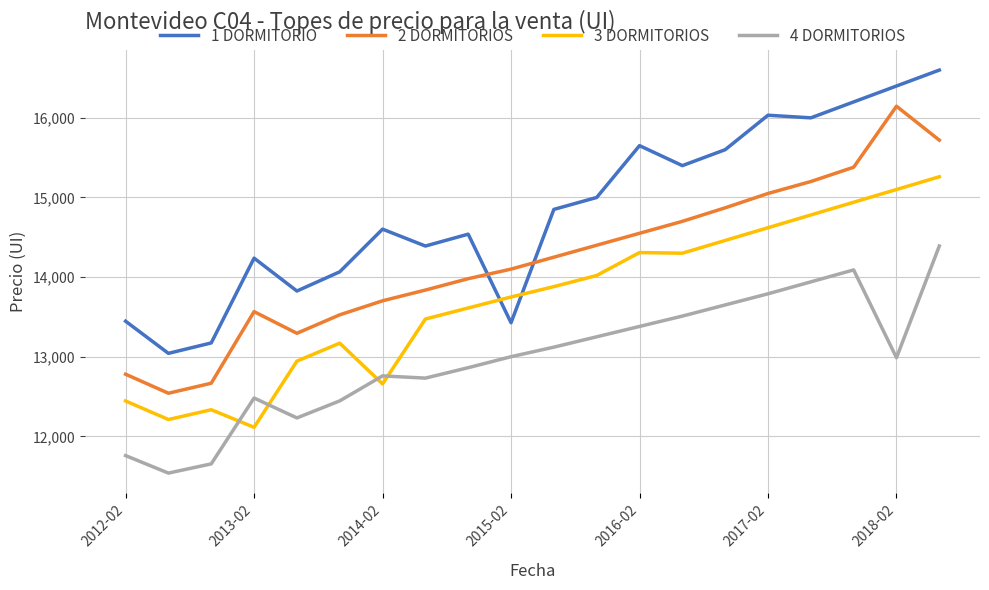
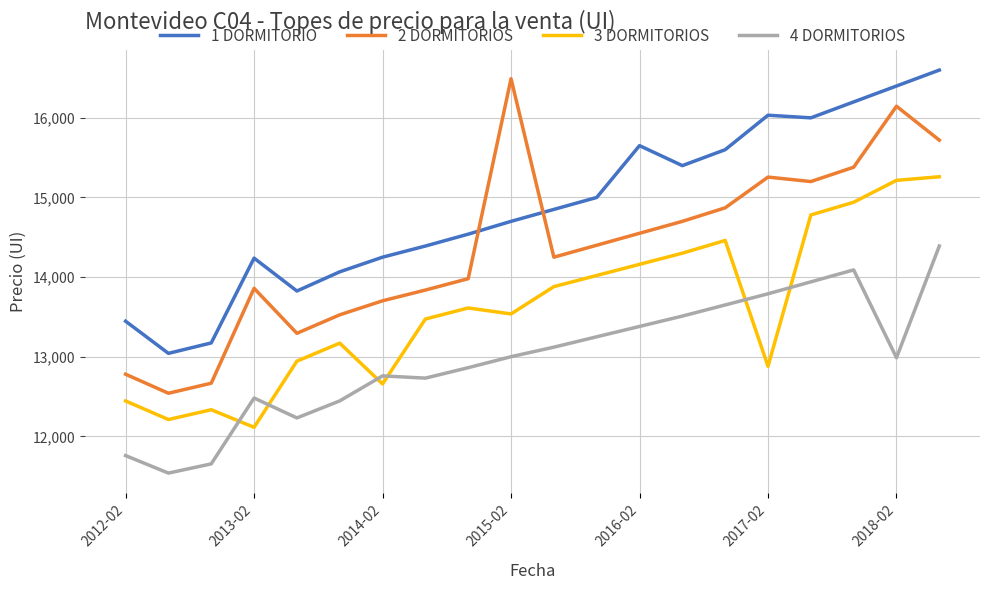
2 DORMITORIOS, 2013-02: 13,600 -> 13,900
1 DORMITORIO, 2014-02: 14,600 -> 14,300
1 DORMITORIO, 2015-02: 13,400 -> 14,700
2 DORMITORIOS, 2015-02: 14,100 -> 16,500
3 DORMITORIOS, 2015-02: 13,800 -> 13,500
3 DORMITORIOS, 2016-02: 14,300 -> 14,200
2 DORMITORIOS, 2017-02: 15,100 -> 15,300
3 DORMITORIOS, 2017-02: 14,600 -> 12,900
3 DORMITORIOS, 2018-02: 15,100 -> 15,200
